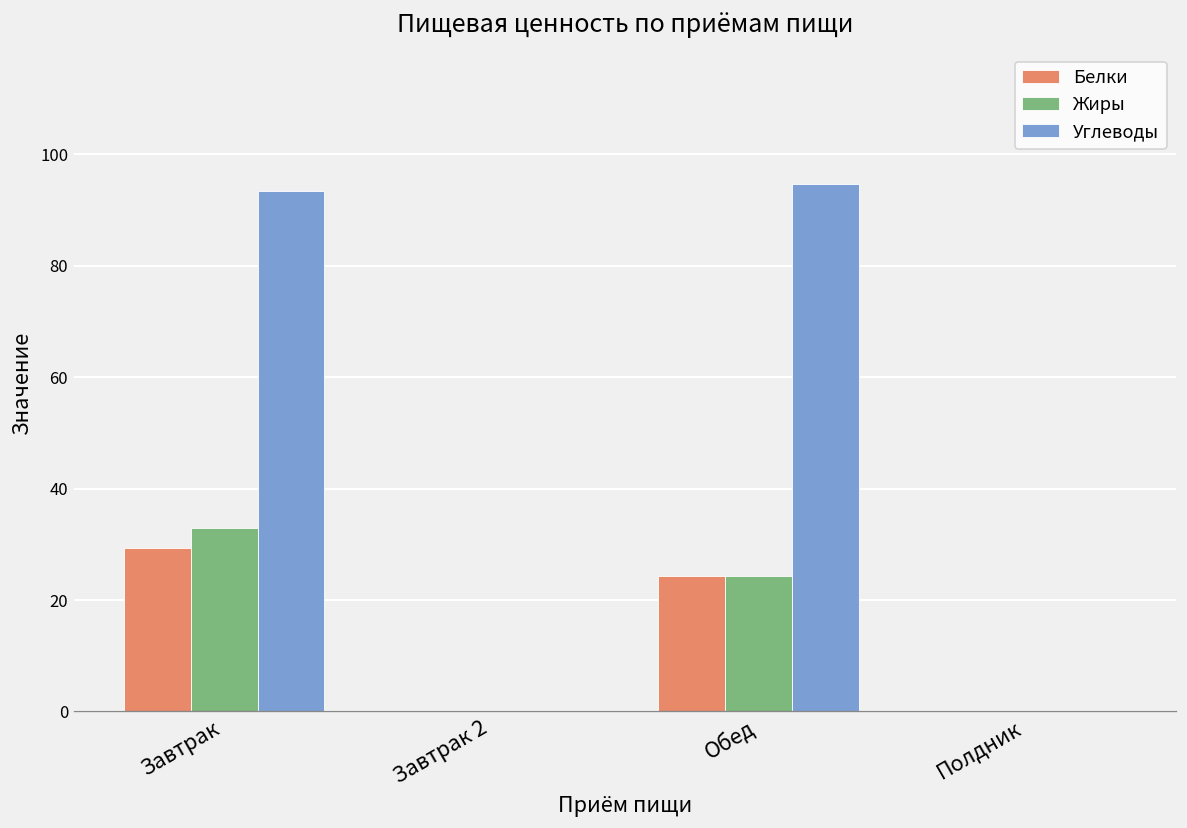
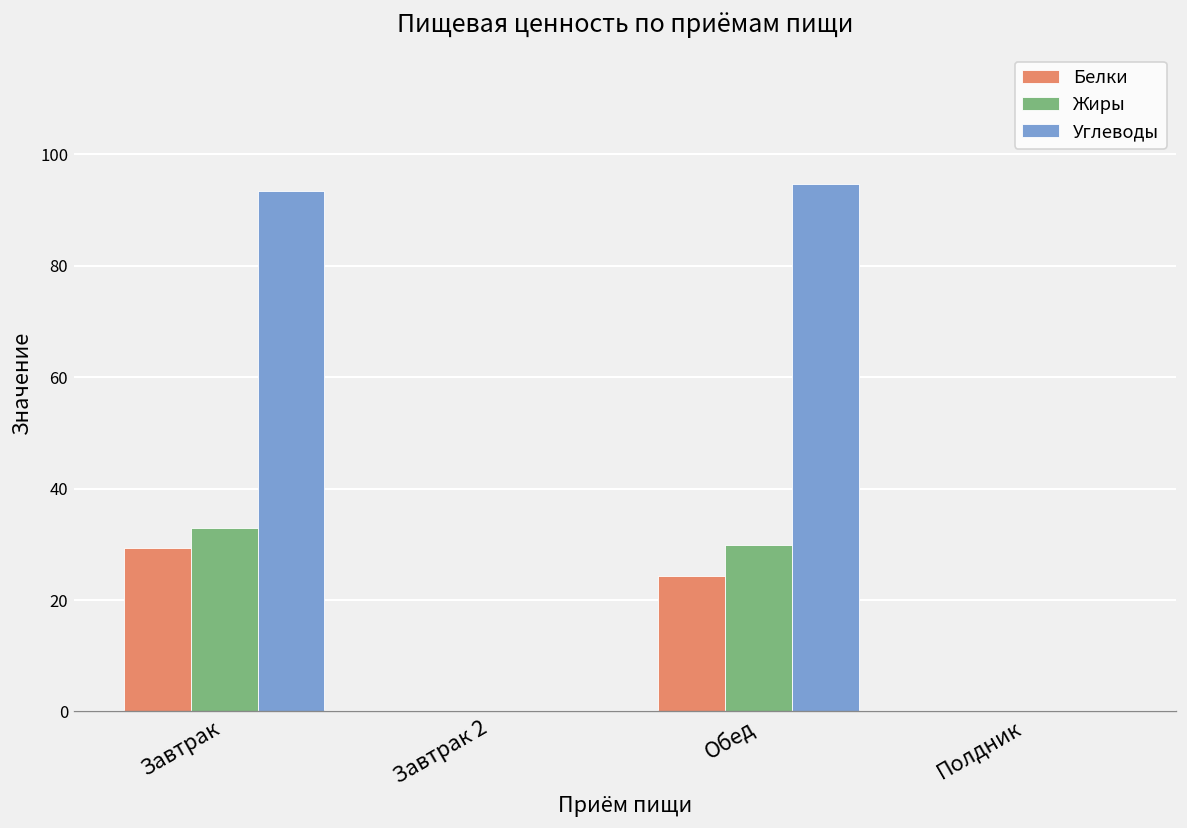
Жиры, Обед: 24 -> 30
